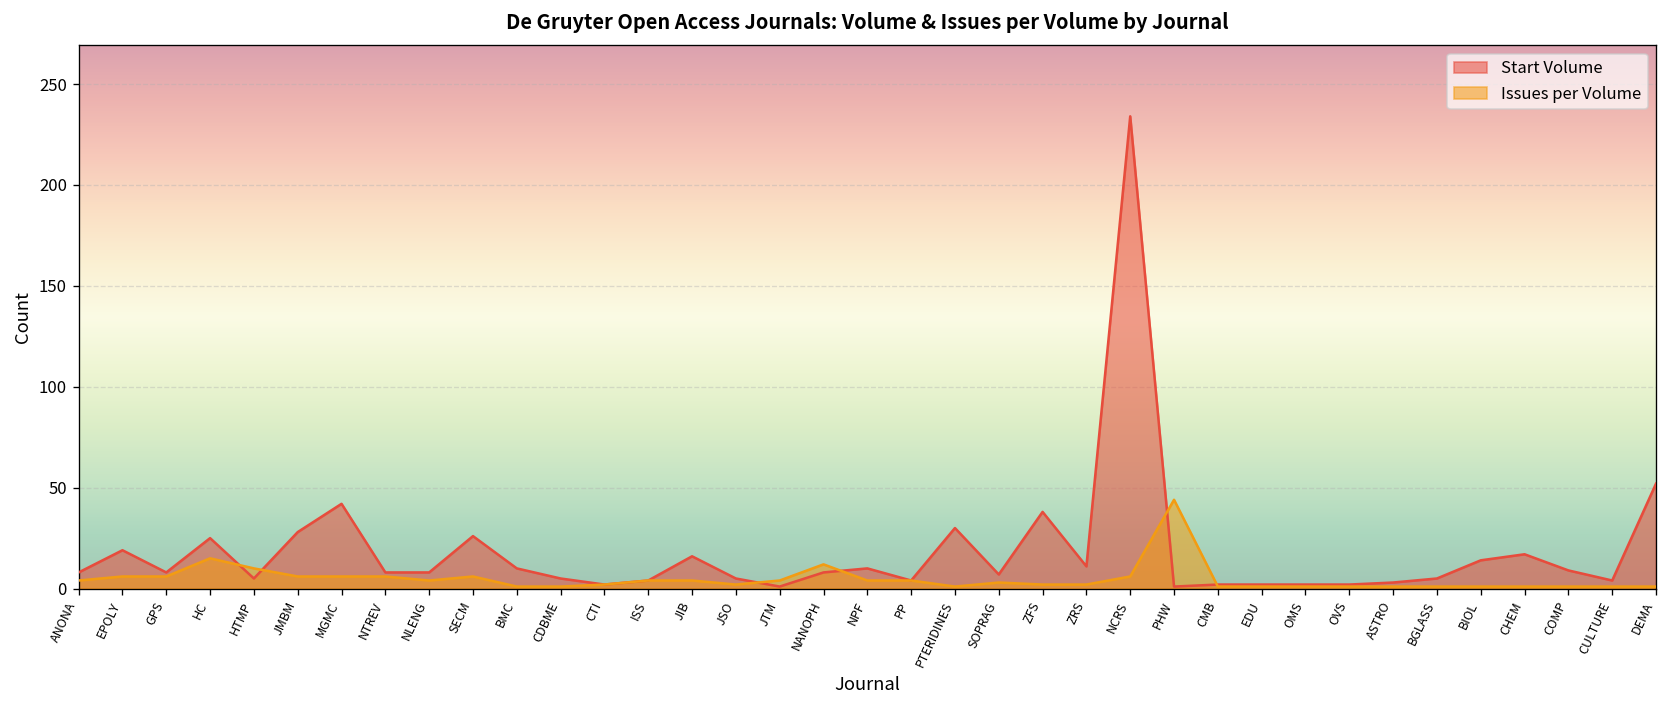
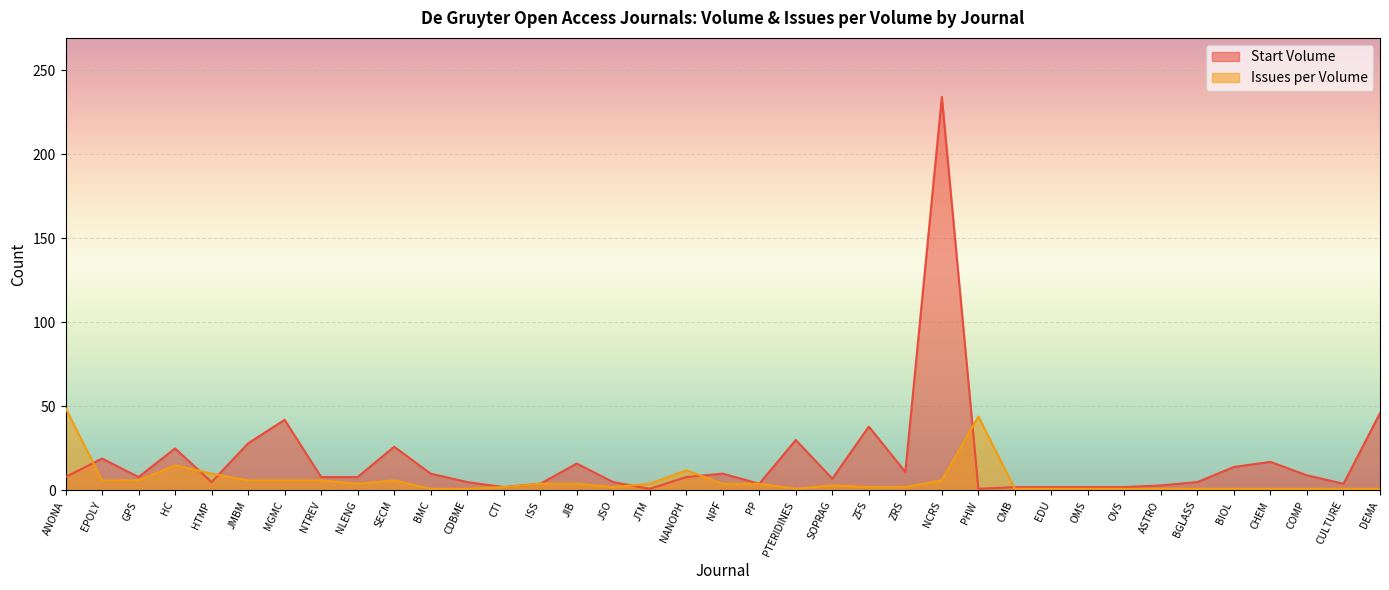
Issues per Volume, ANONA: 4 -> 49
Start Volume, DEMA: 52 -> 46
